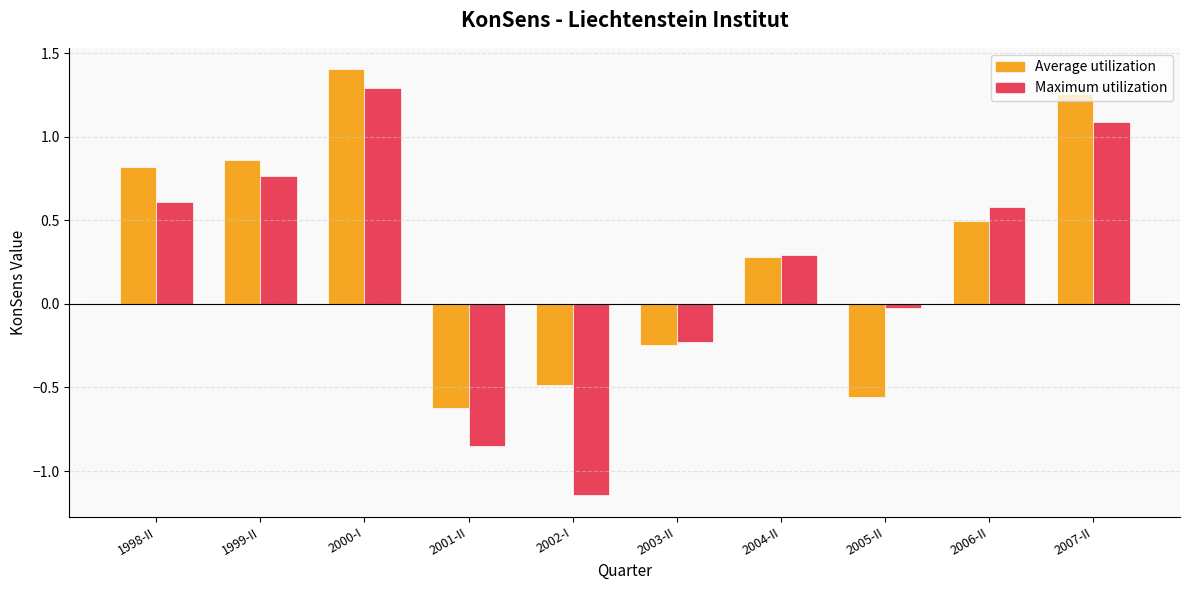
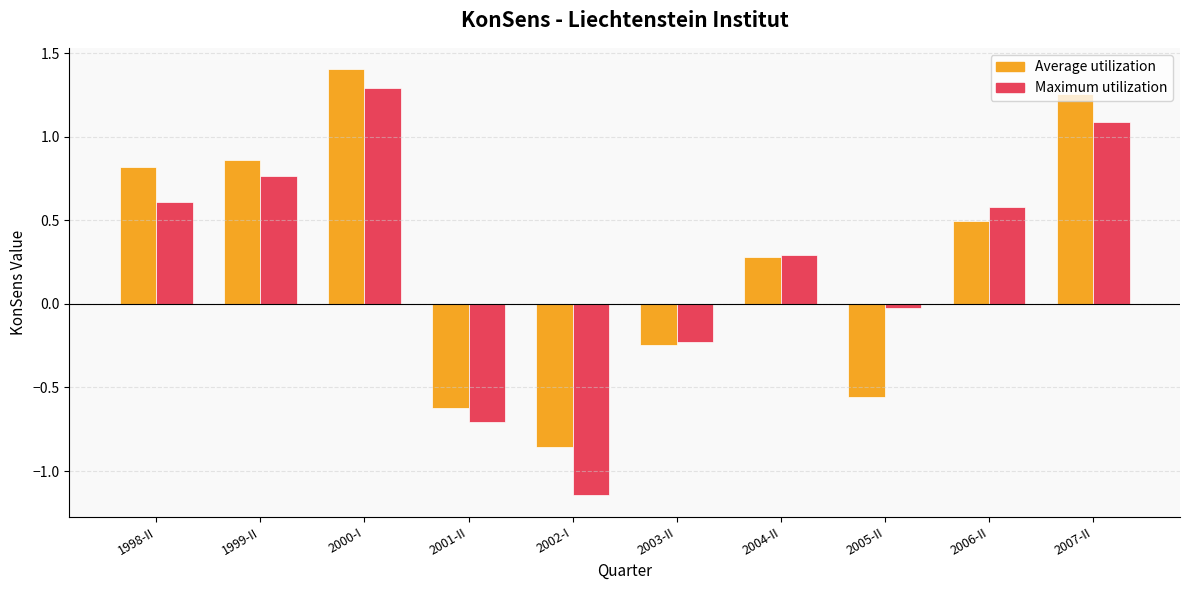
Maximum utilization, 2001-II: -0.85 -> -0.71
Average utilization, 2002-I: -0.48 -> -0.86
